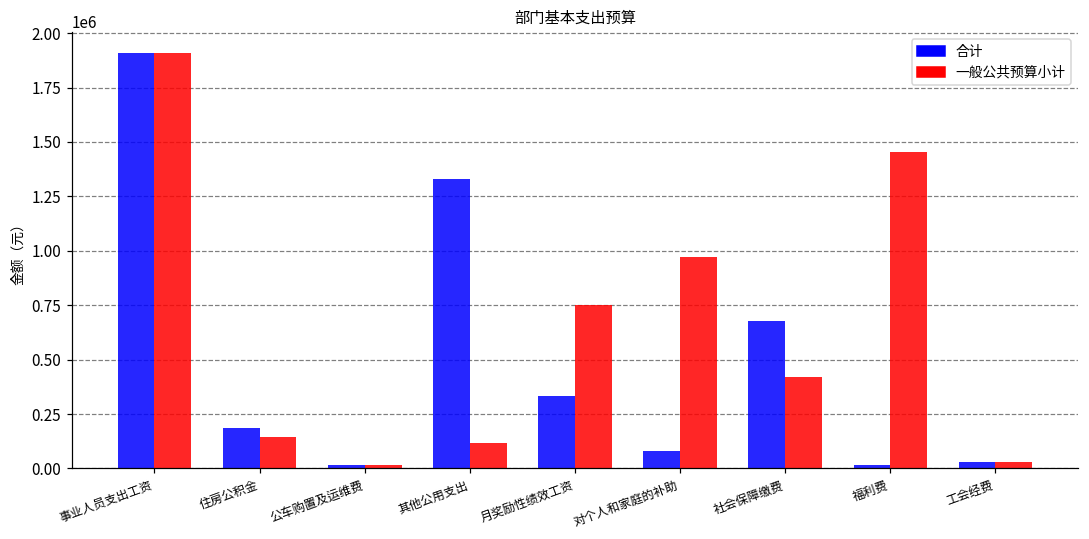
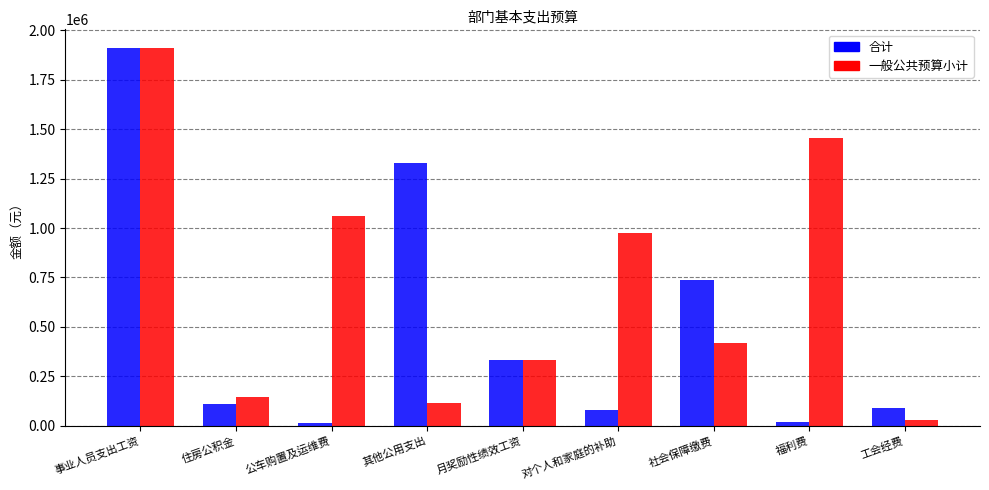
合计, 住房公积金: 190000 -> 110000
一般公共预算小计, 公车购置及运维费: 20000 -> 1060000
一般公共预算小计, 月奖励性绩效工资: 750000 -> 330000
合计, 社会保障缴费: 680000 -> 740000
合计, 工会经费: 30000 -> 90000
